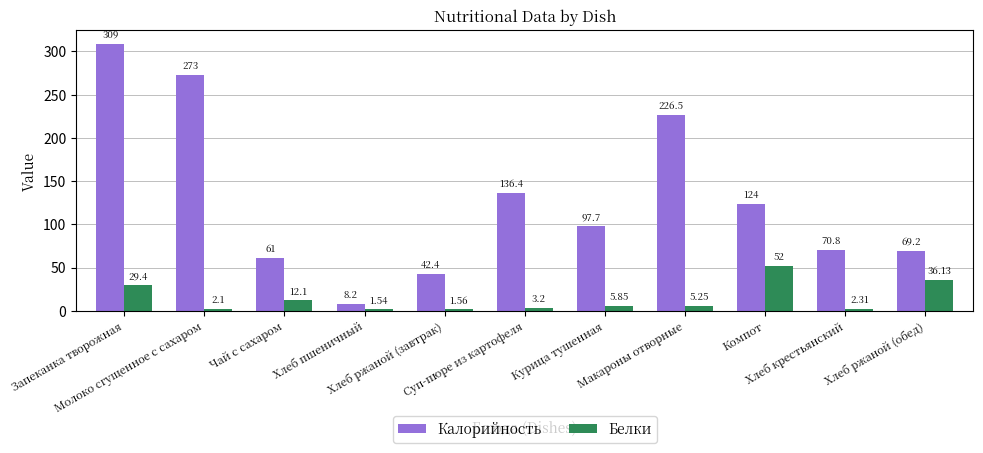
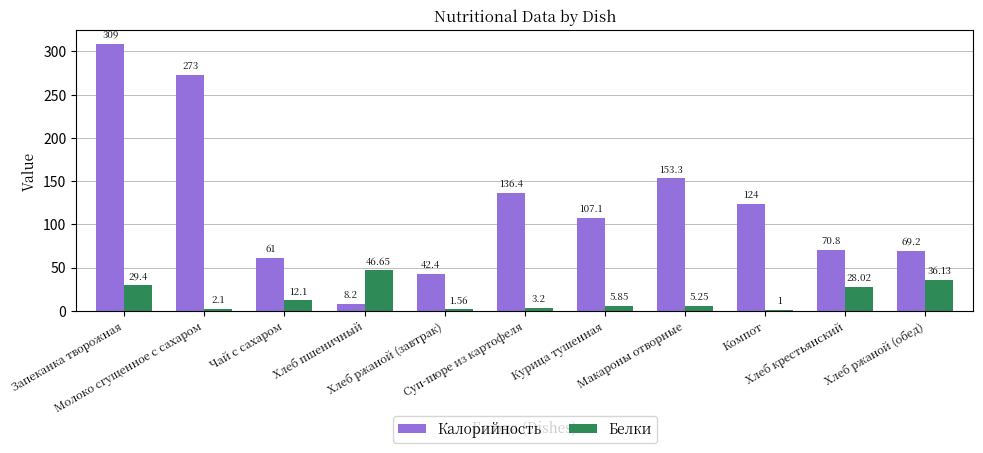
Белки, Хлеб пшеничный: 1.54 -> 46.65
Калорийность, Курица тушенная: 97.7 -> 107.1
Калорийность, Макароны отворные: 226.5 -> 153.3
Белки, Компот: 52 -> 1
Белки, Хлеб крестьянский: 2.31 -> 28.02
